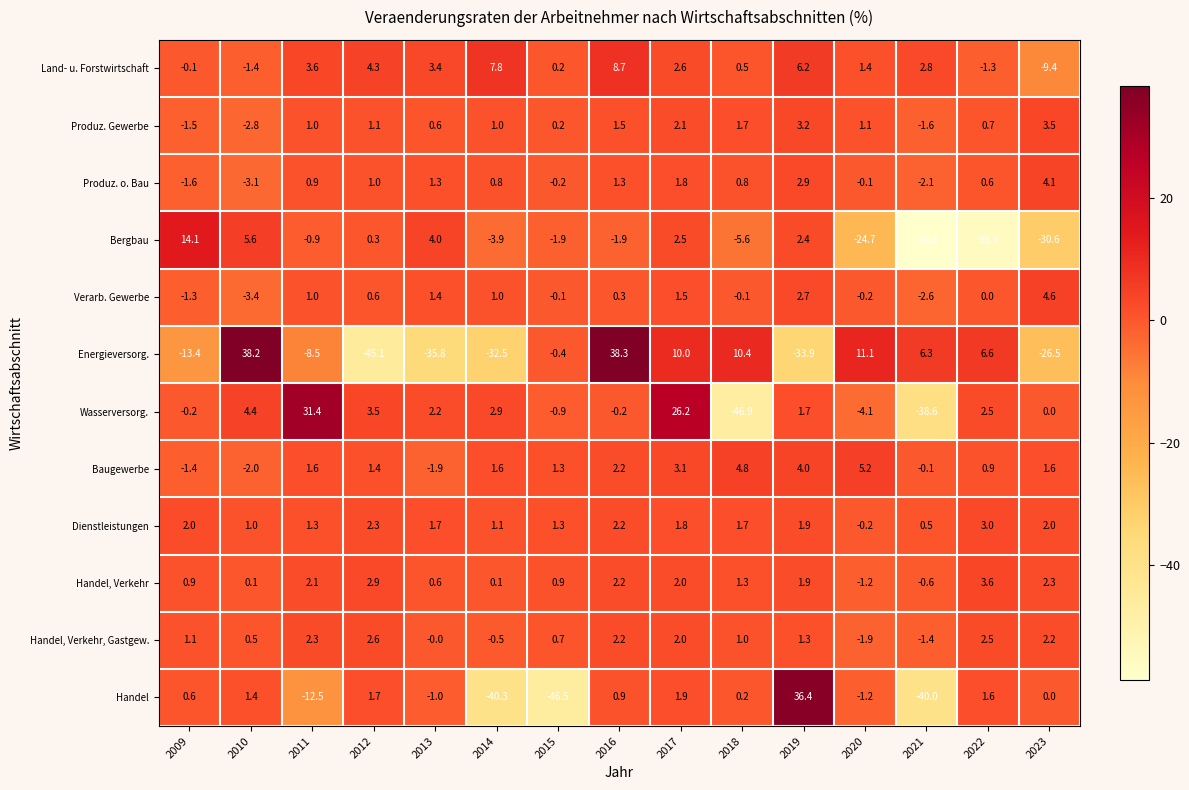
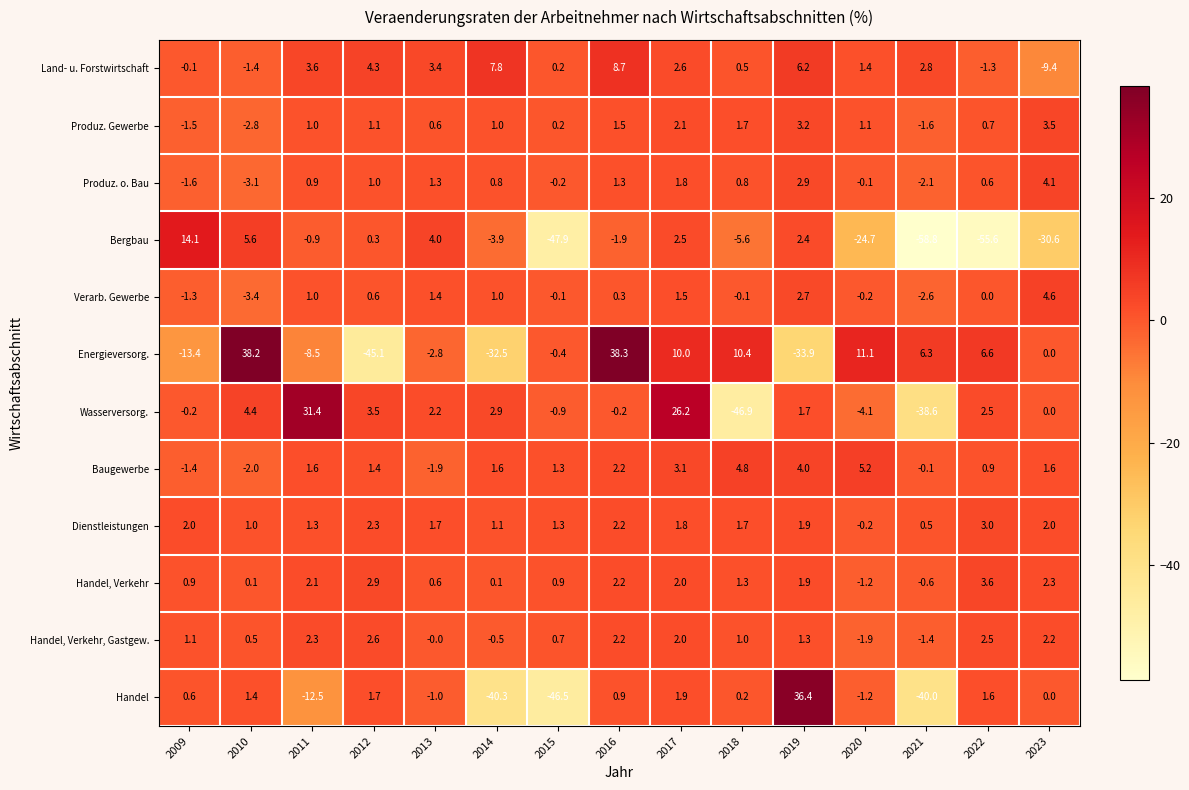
Bergbau, 2015: -1.9 -> -47.9
Energieversorg., 2013: -35.8 -> -2.8
Energieversorg., 2023: -26.5 -> 0.0
